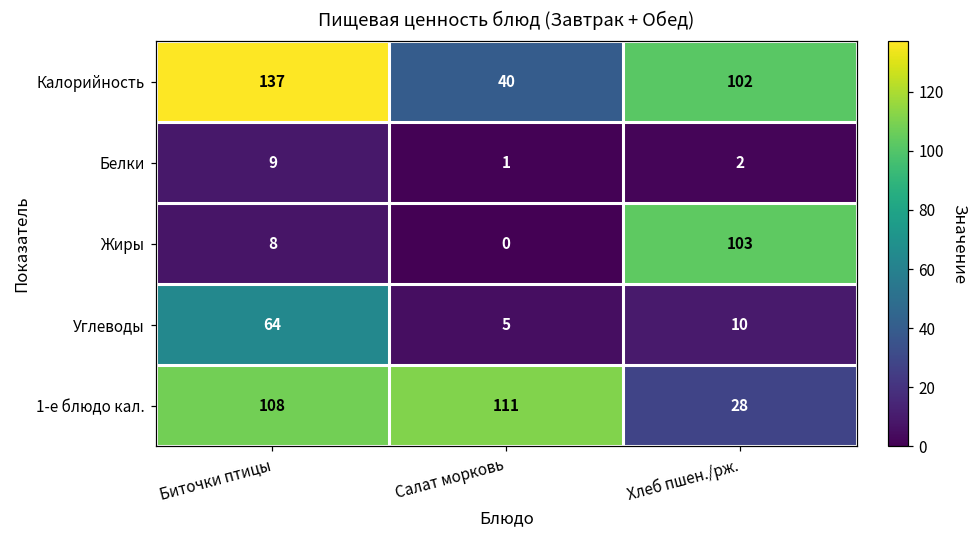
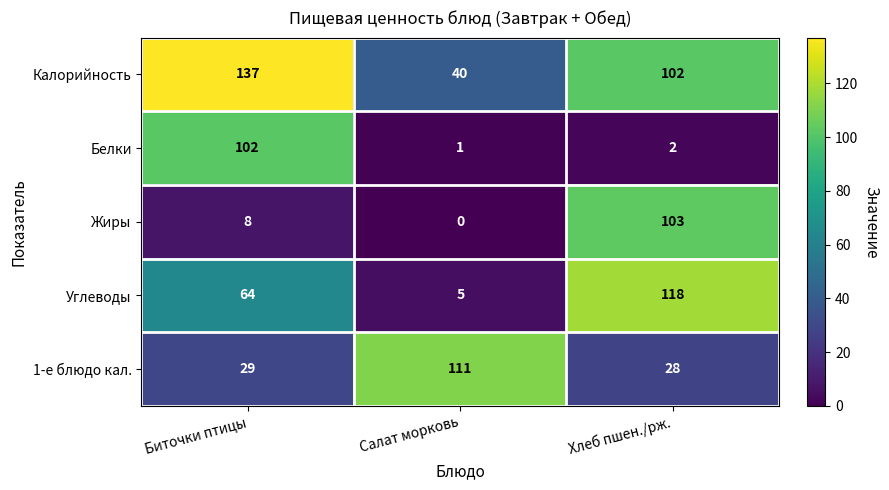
Белки, Биточки птицы: 9 -> 102
Углеводы, Хлеб пшен./рж.: 10 -> 118
1-е блюдо кал., Биточки птицы: 108 -> 29
